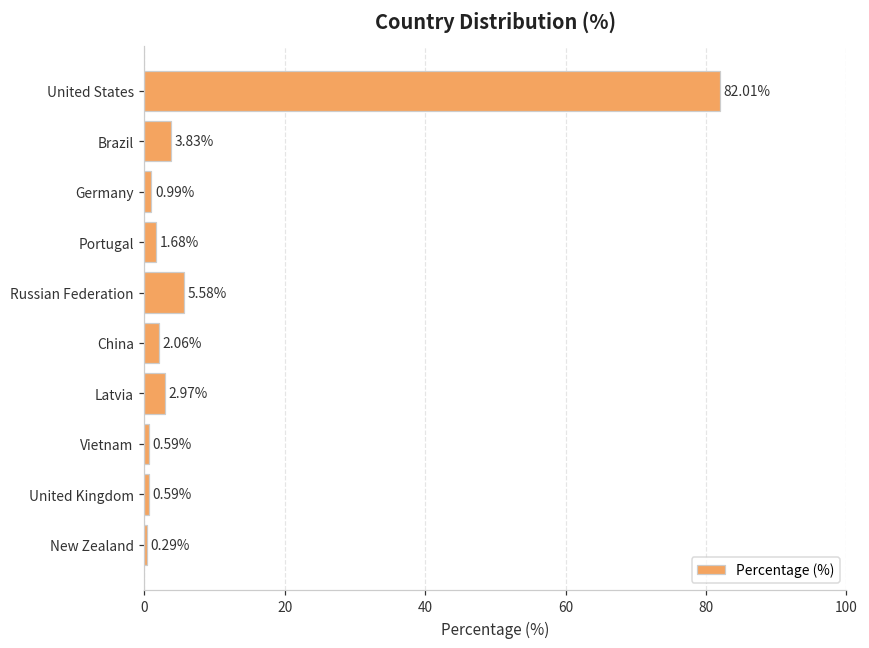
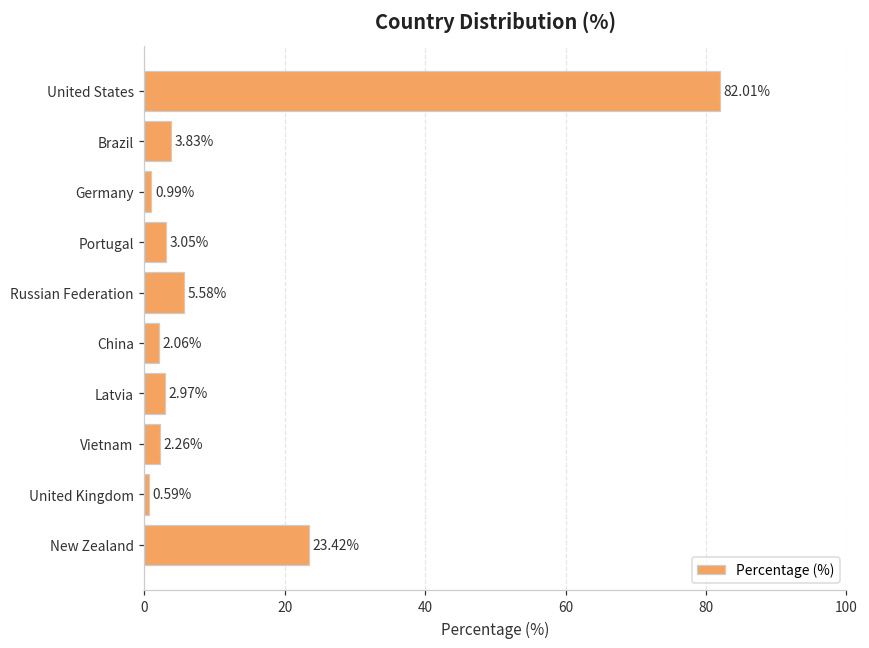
Portugal: 1.68% -> 3.05%
Vietnam: 0.59% -> 2.26%
New Zealand: 0.29% -> 23.42%
